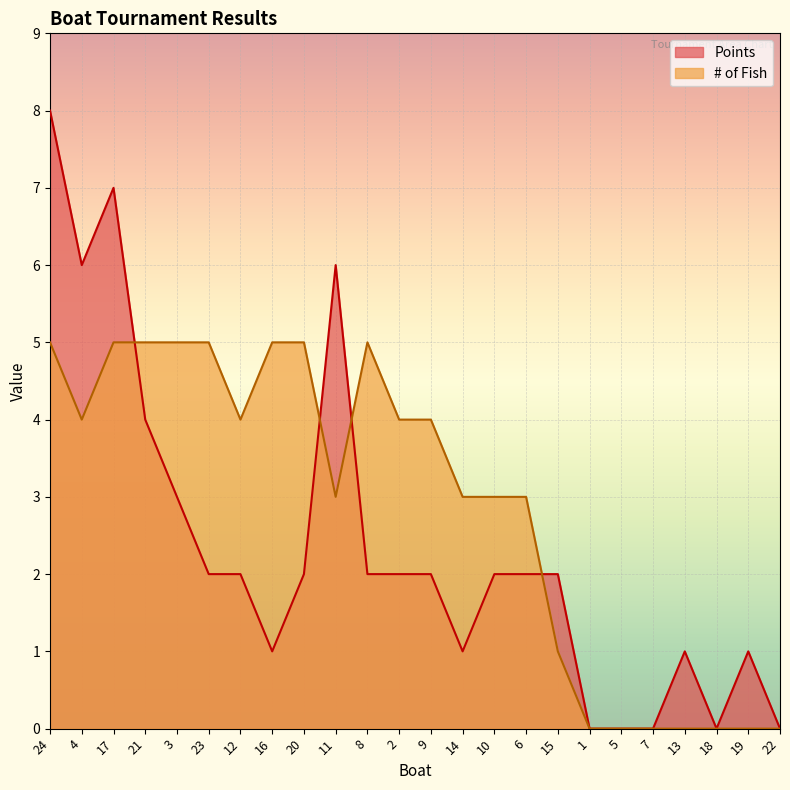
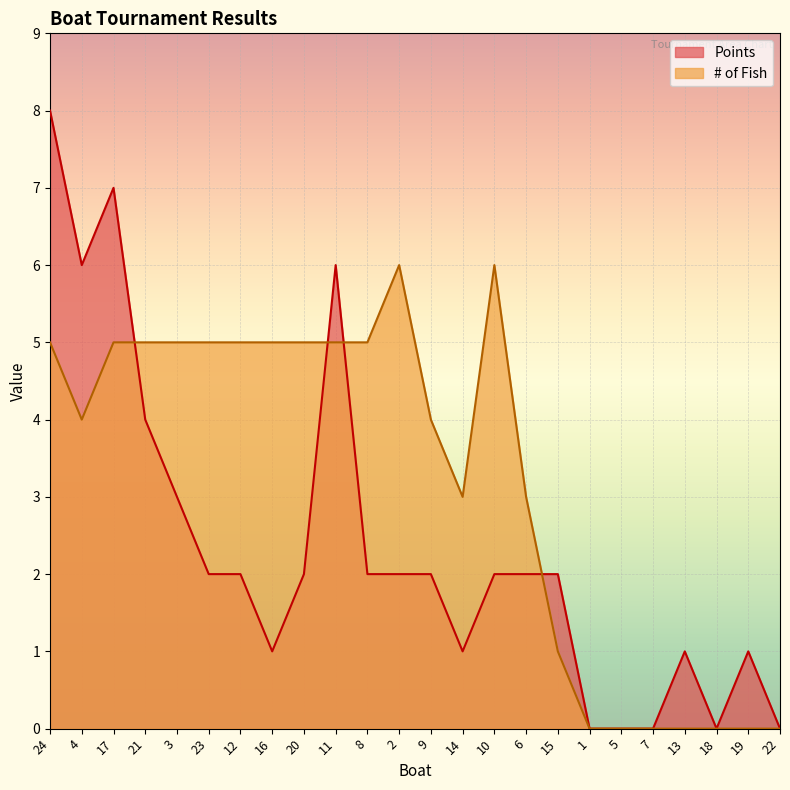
# of Fish, 12: 4 -> 5
# of Fish, 11: 3 -> 5
# of Fish, 2: 4 -> 6
# of Fish, 10: 3 -> 6
